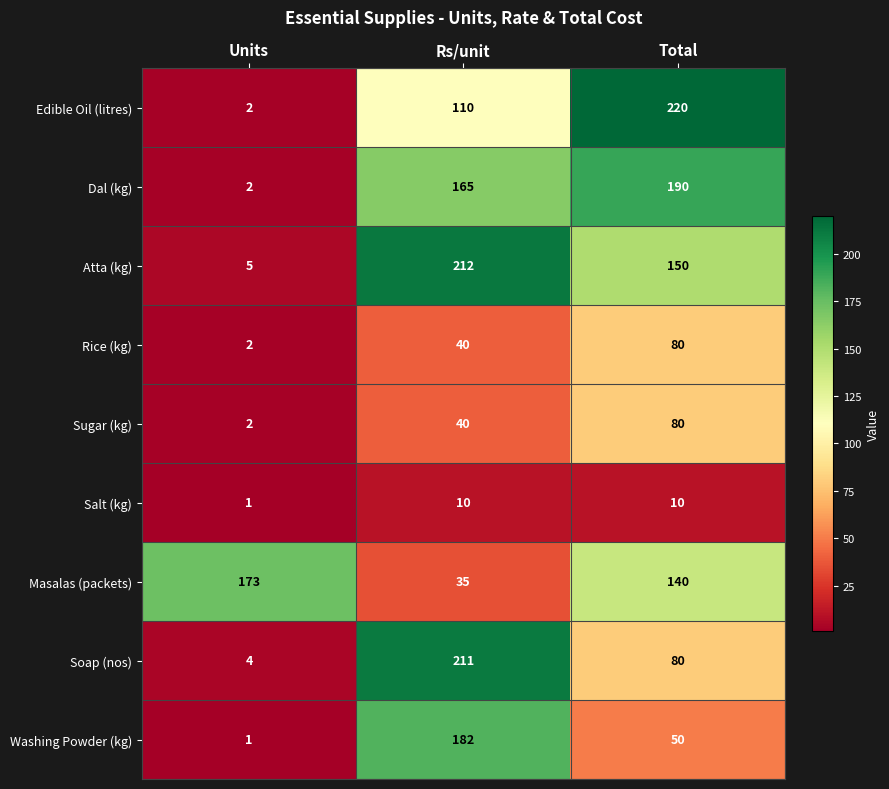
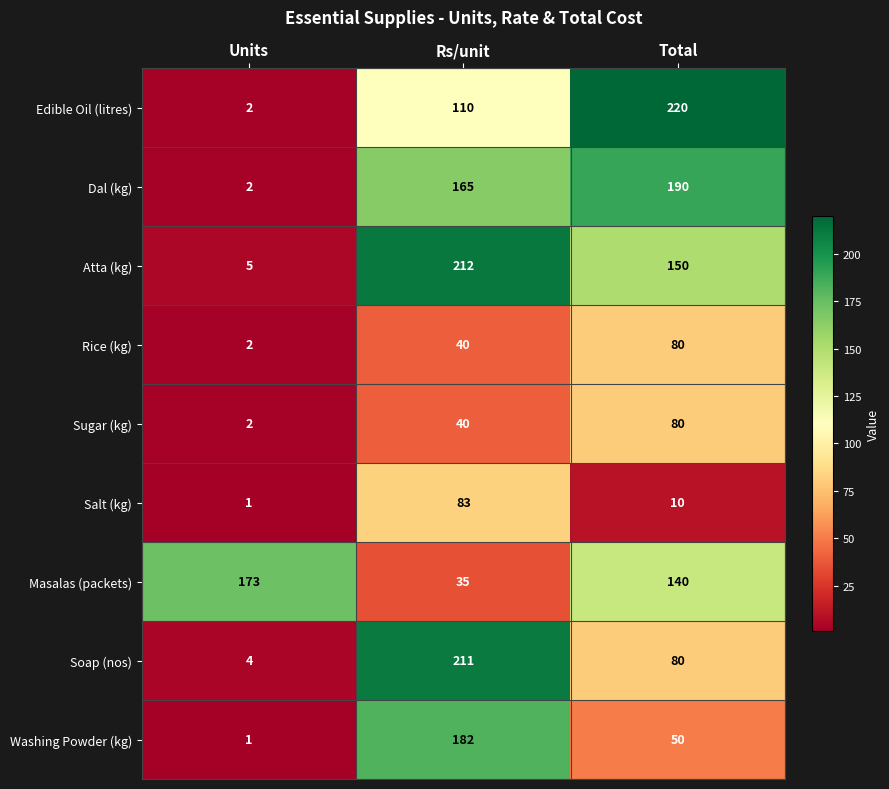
Salt (kg), Rs/unit: 10 -> 83
